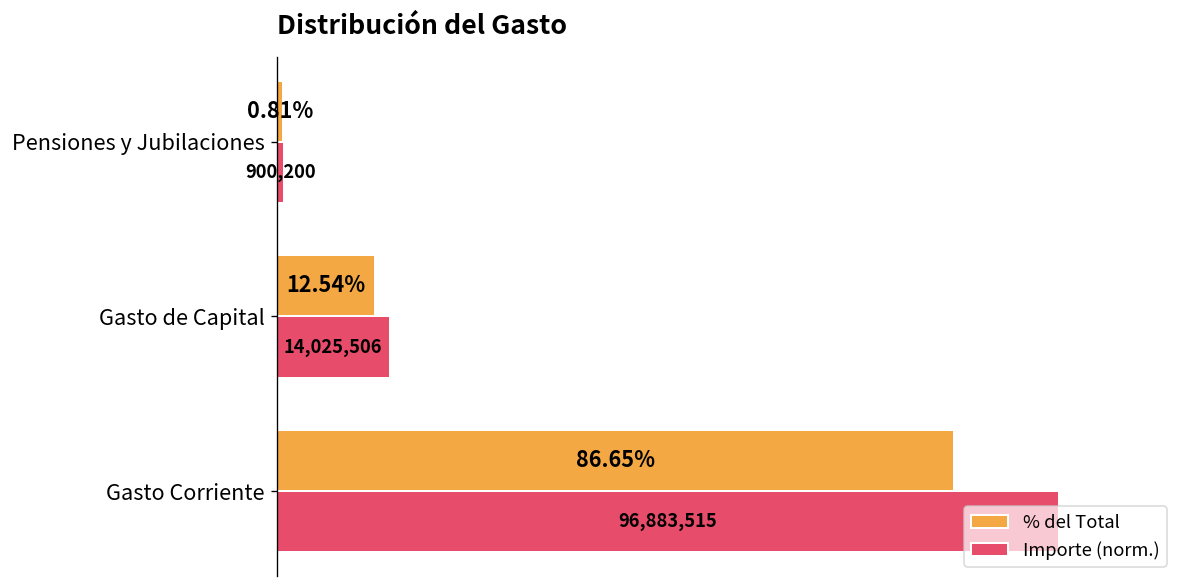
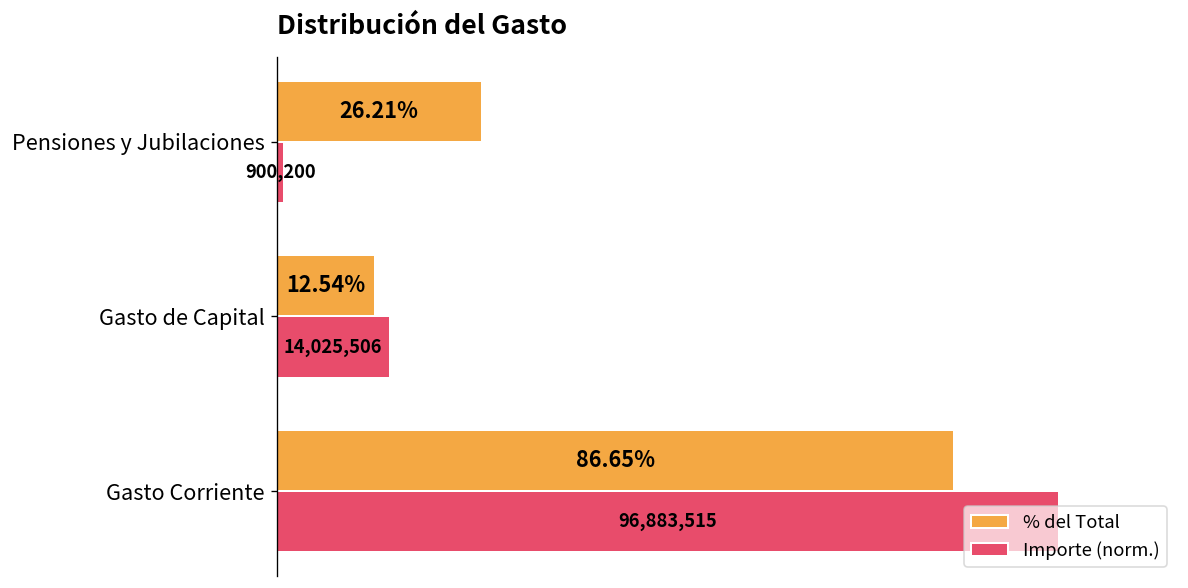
% del Total, Pensiones y Jubilaciones: 0.81% -> 26.21%
